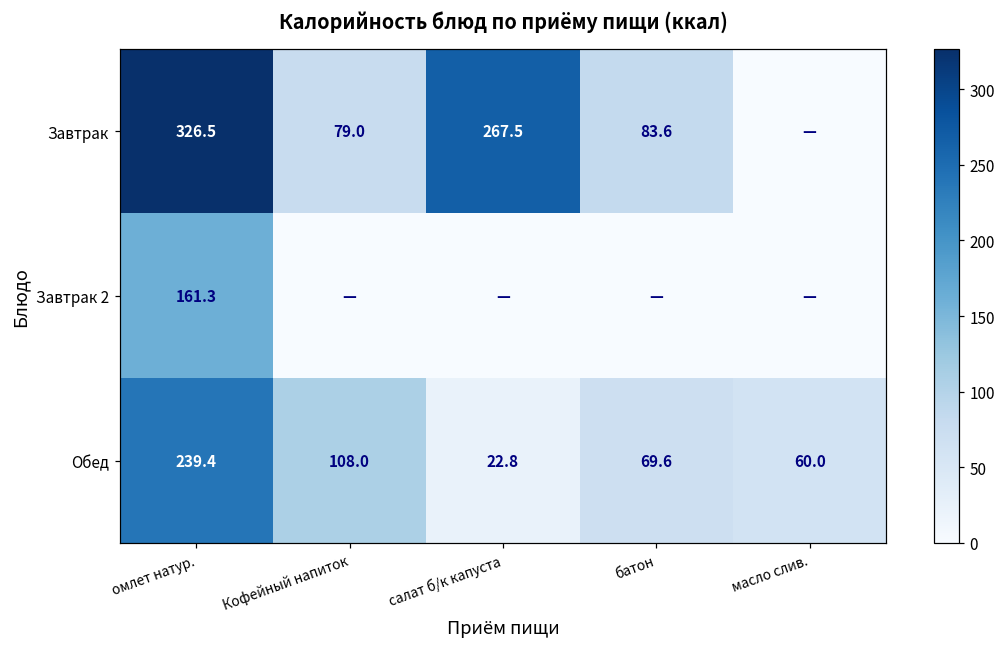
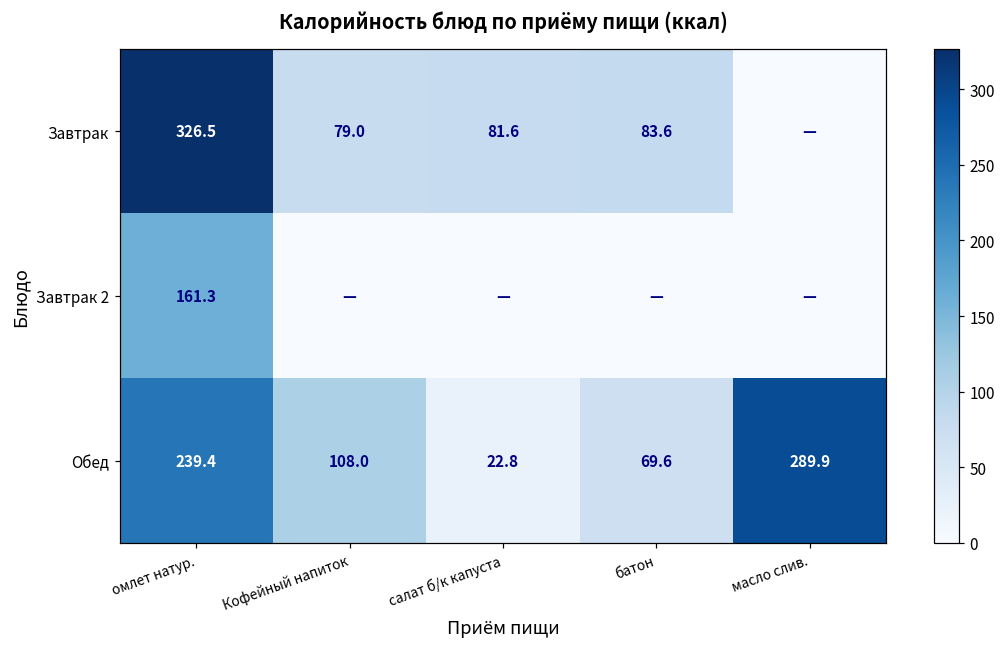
Завтрак, салат б/к капуста: 267.5 -> 81.6
Обед, масло слив.: 60.0 -> 289.9
